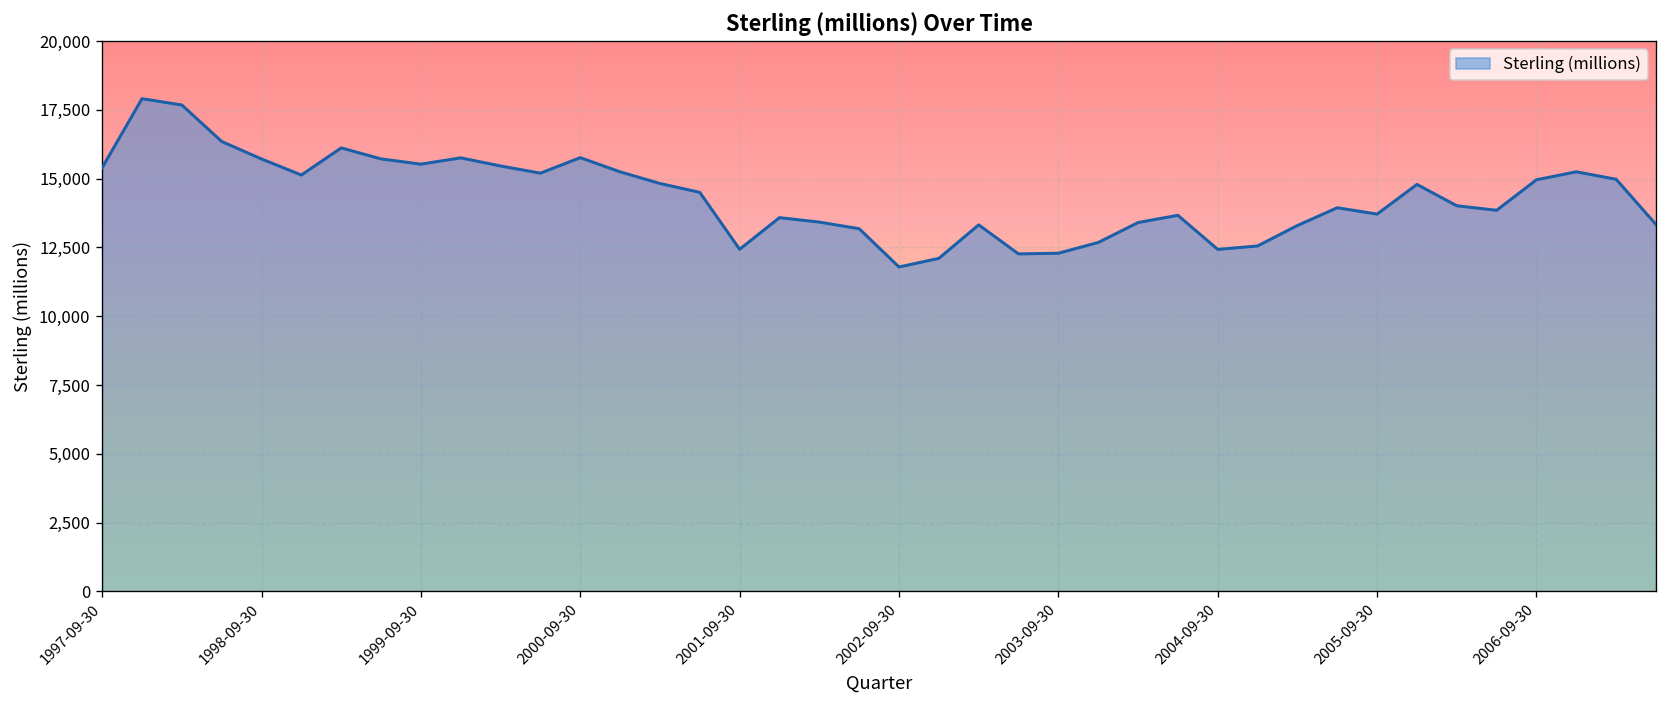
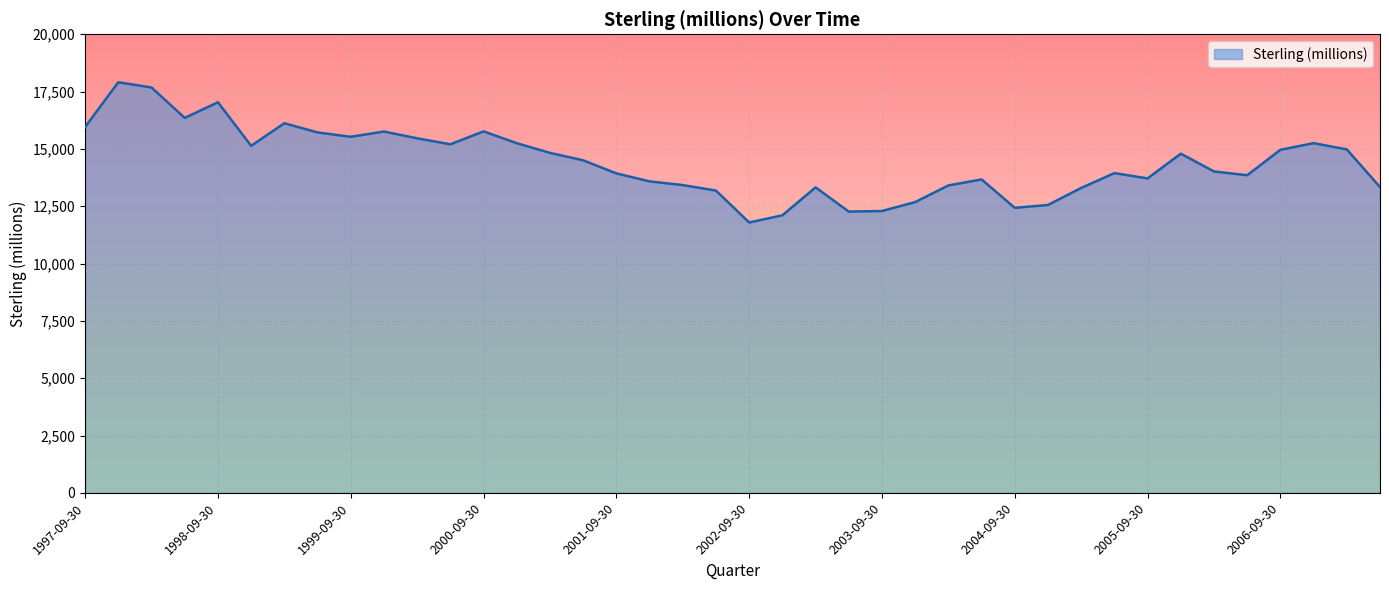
1997-09-30: 15,400 -> 16,000
1998-09-30: 15,700 -> 17,000
2001-09-30: 12,400 -> 13,900
